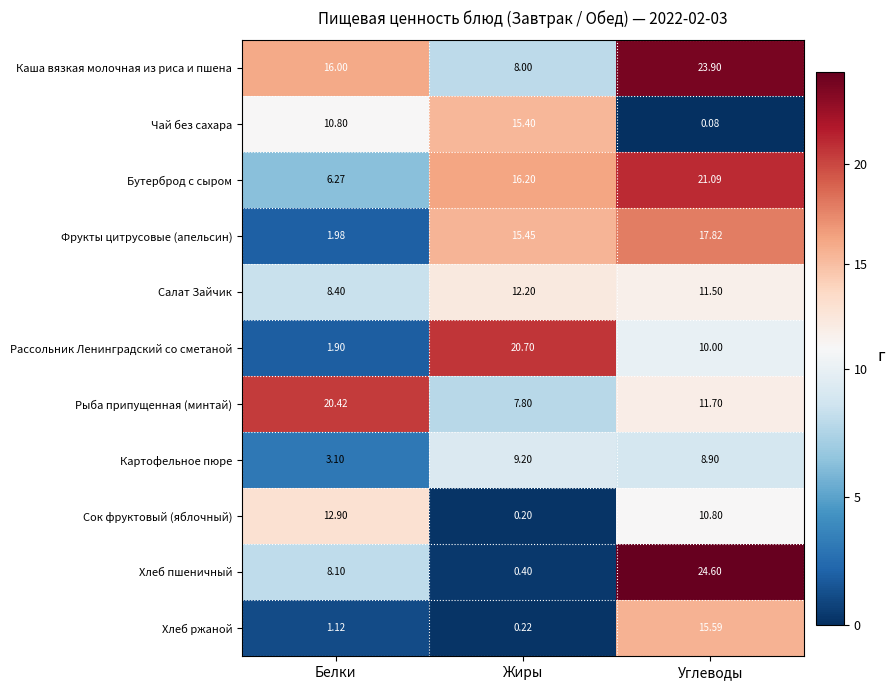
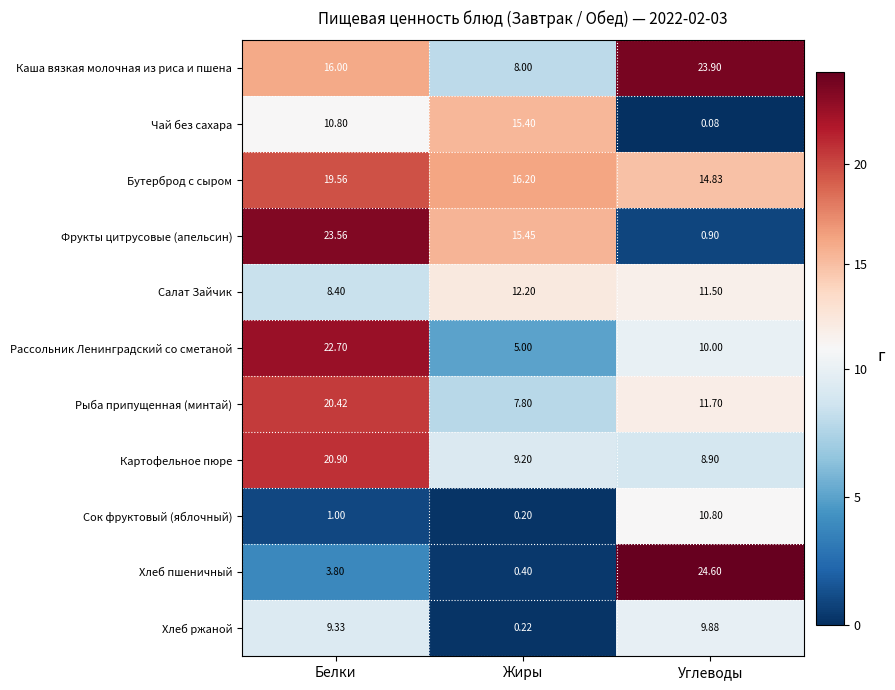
Бутерброд с сыром, Белки: 6.27 -> 19.56
Бутерброд с сыром, Углеводы: 21.09 -> 14.83
Фрукты цитрусовые (апельсин), Белки: 1.98 -> 23.56
Фрукты цитрусовые (апельсин), Углеводы: 17.82 -> 0.90
Рассольник Ленинградский со сметаной, Белки: 1.90 -> 22.70
Рассольник Ленинградский со сметаной, Жиры: 20.70 -> 5.00
Картофельное пюре, Белки: 3.10 -> 20.90
Сок фруктовый (яблочный), Белки: 12.90 -> 1.00
Хлеб пшеничный, Белки: 8.10 -> 3.80
Хлеб ржаной, Белки: 1.12 -> 9.33
Хлеб ржаной, Углеводы: 15.59 -> 9.88
